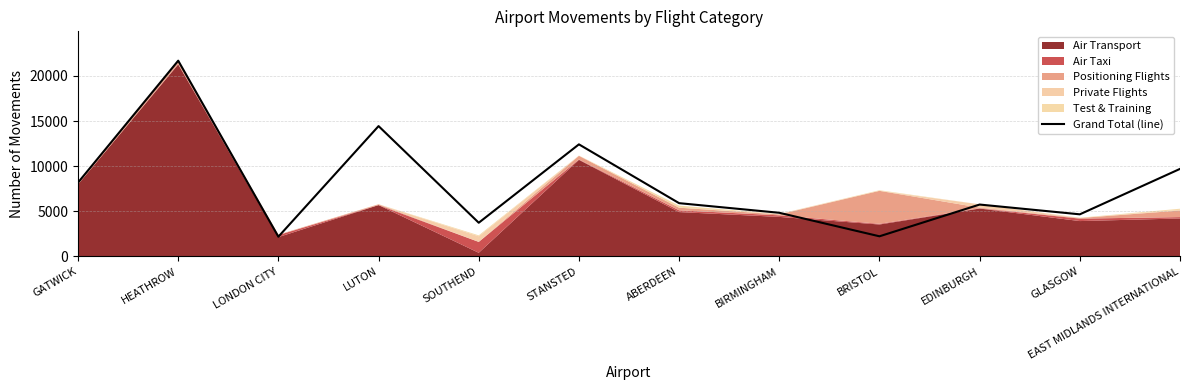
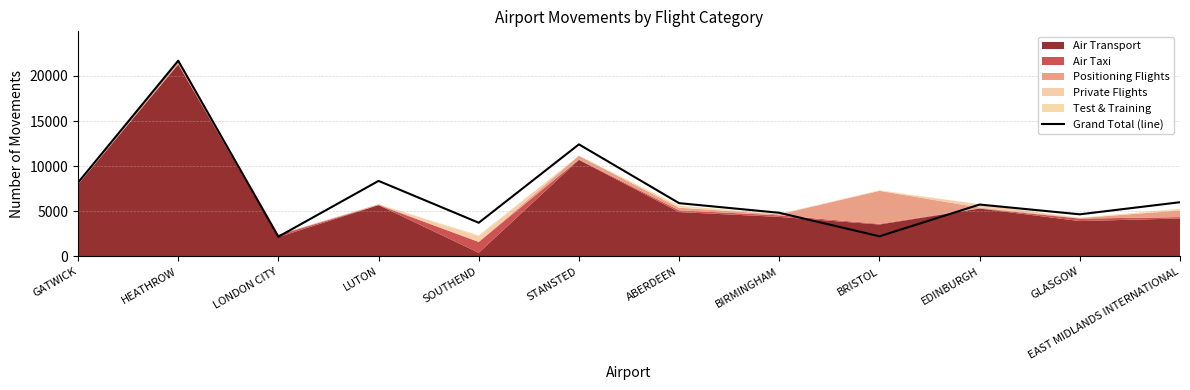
Grand Total (line), LUTON: 14000 -> 8000
Grand Total (line), EAST MIDLANDS INTERNATIONAL: 10000 -> 6000
